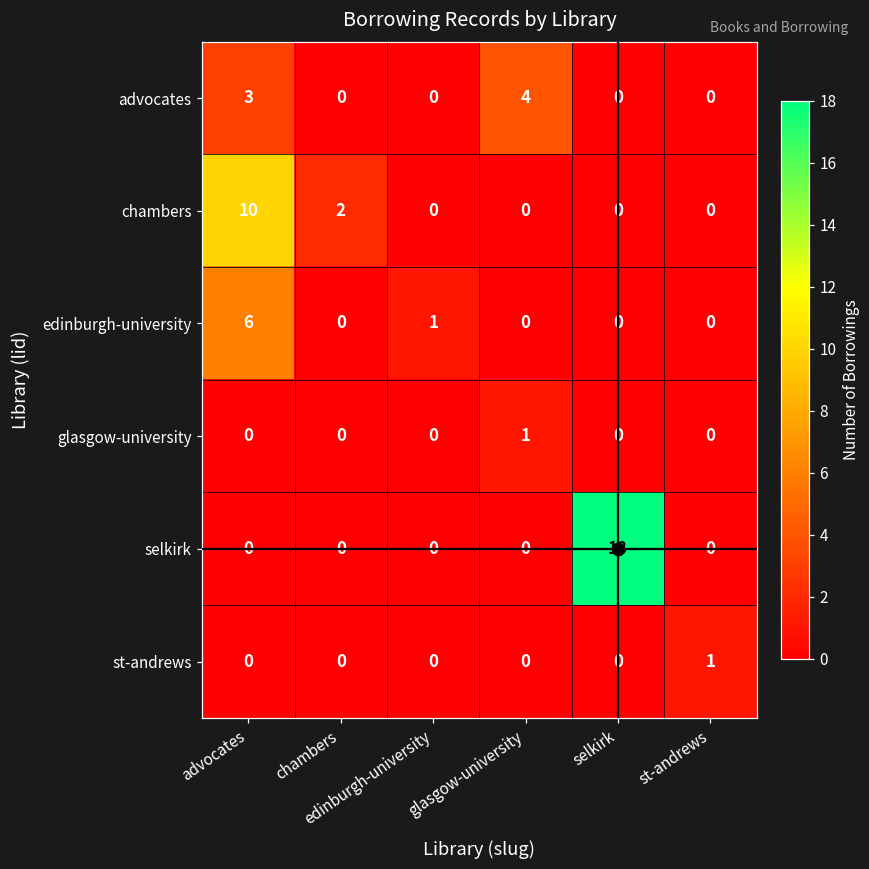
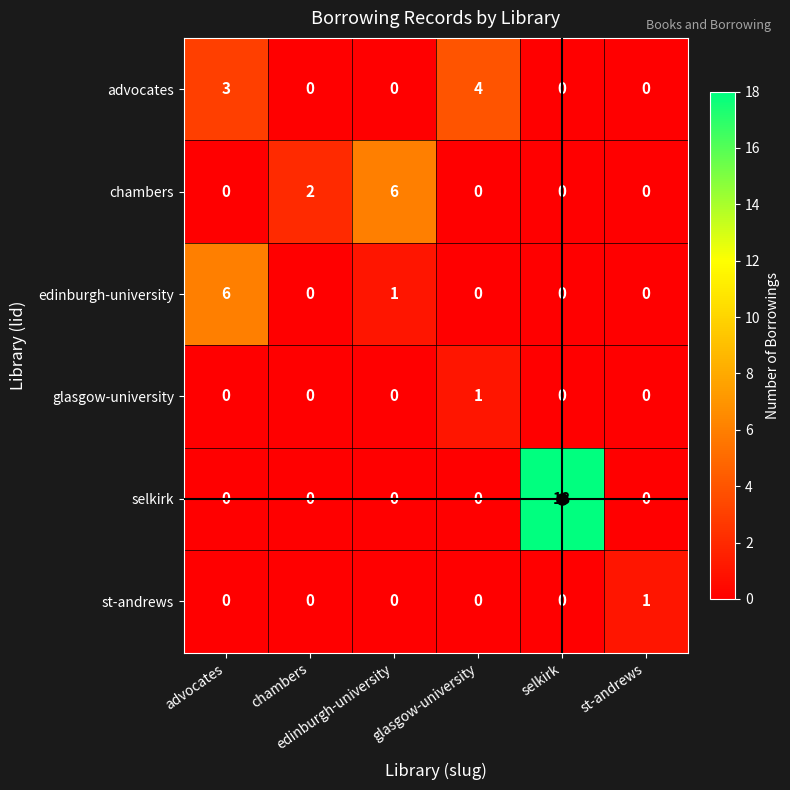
chambers, advocates: 10 -> 0
chambers, edinburgh-university: 0 -> 6
